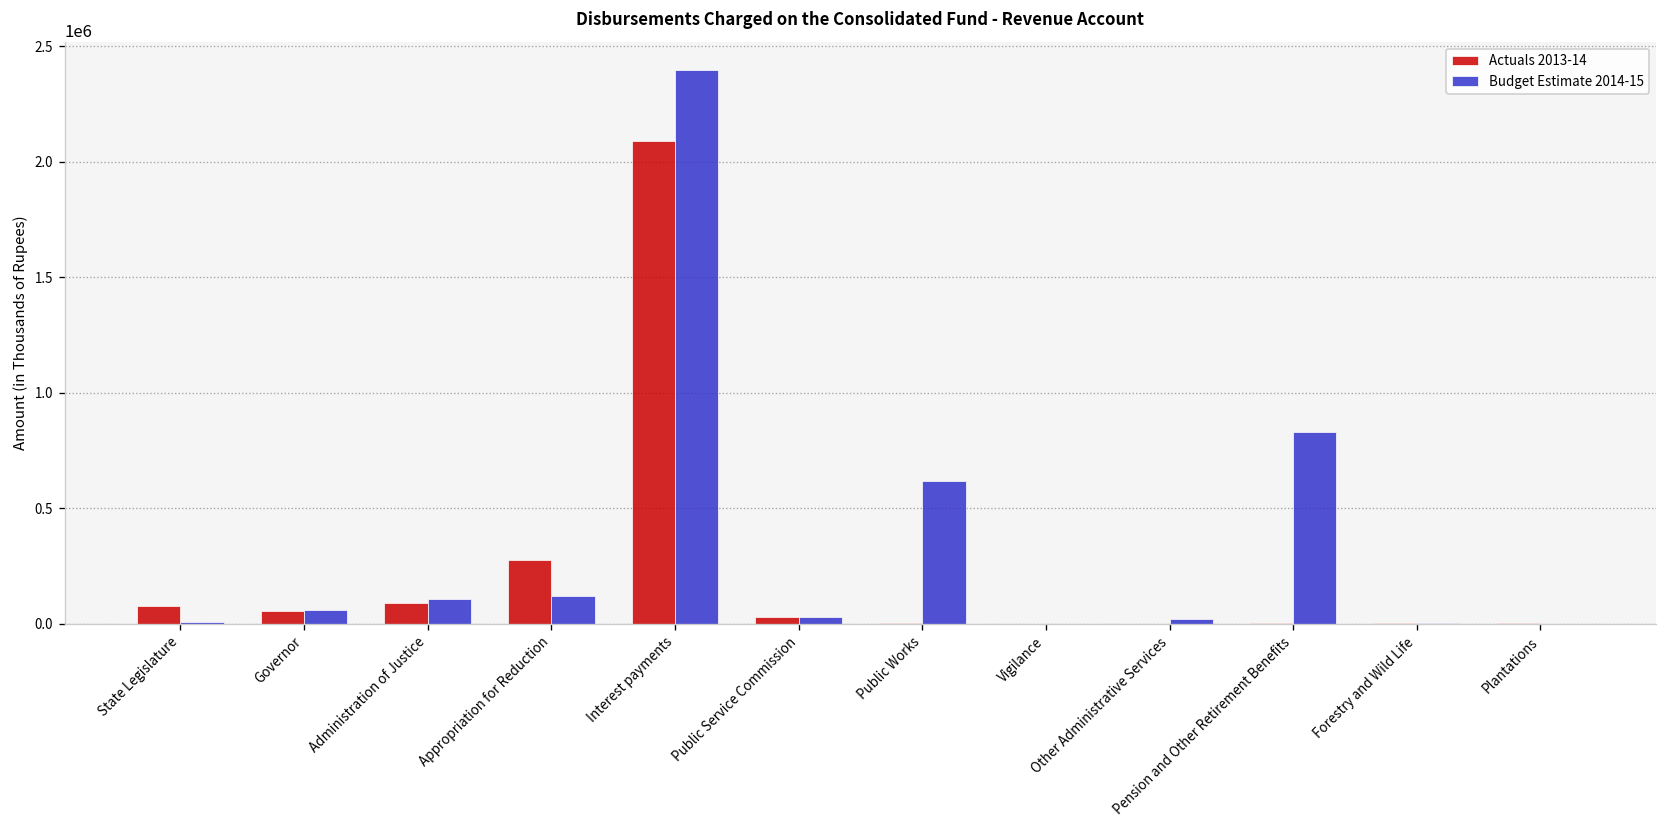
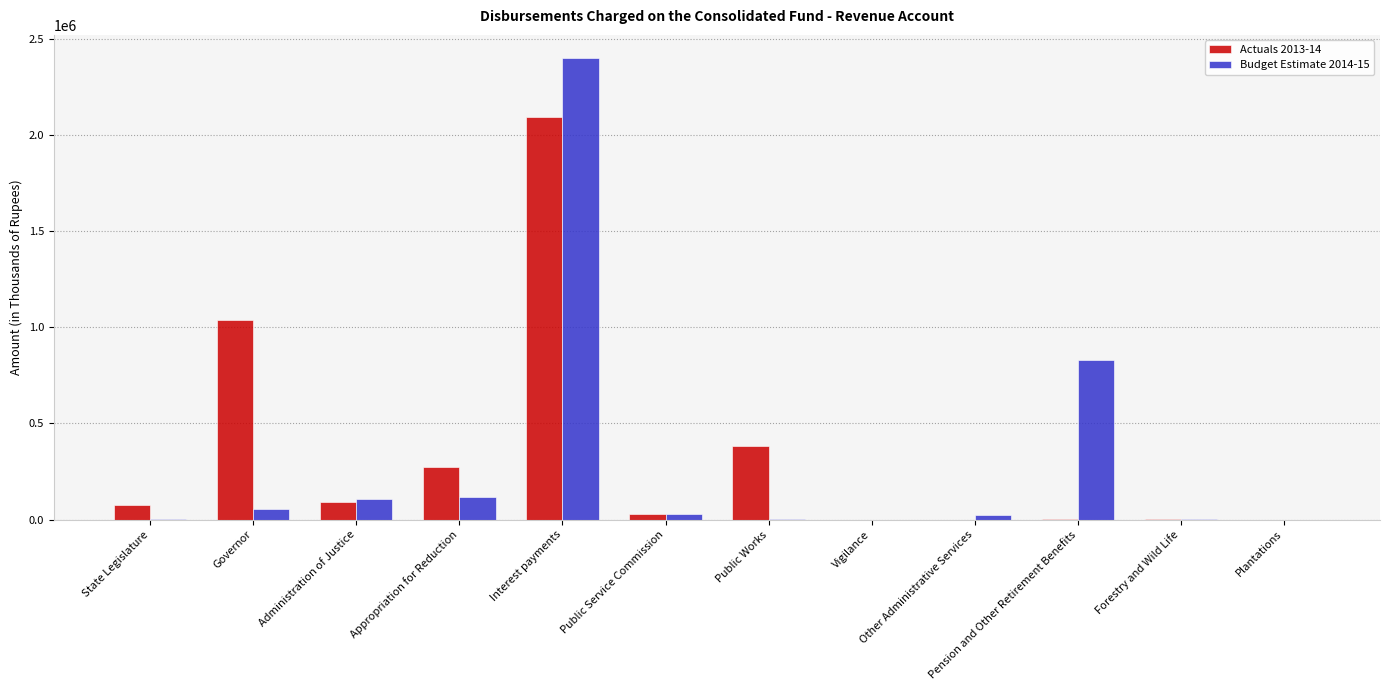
Actuals 2013-14, Governor: 50000 -> 1040000
Actuals 2013-14, Public Works: 0 -> 380000
Budget Estimate 2014-15, Public Works: 620000 -> 0
